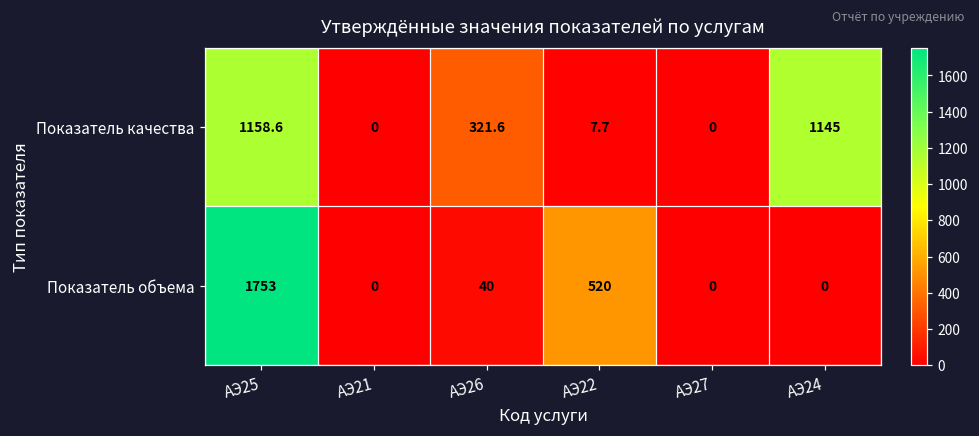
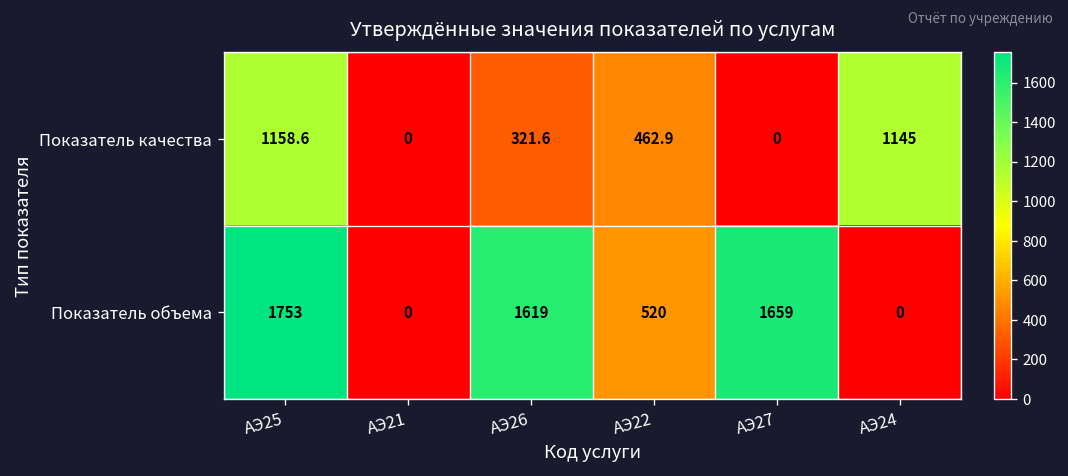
Показатель качества, АЭ22: 7.7 -> 462.9
Показатель объема, АЭ26: 40 -> 1619
Показатель объема, АЭ27: 0 -> 1659
